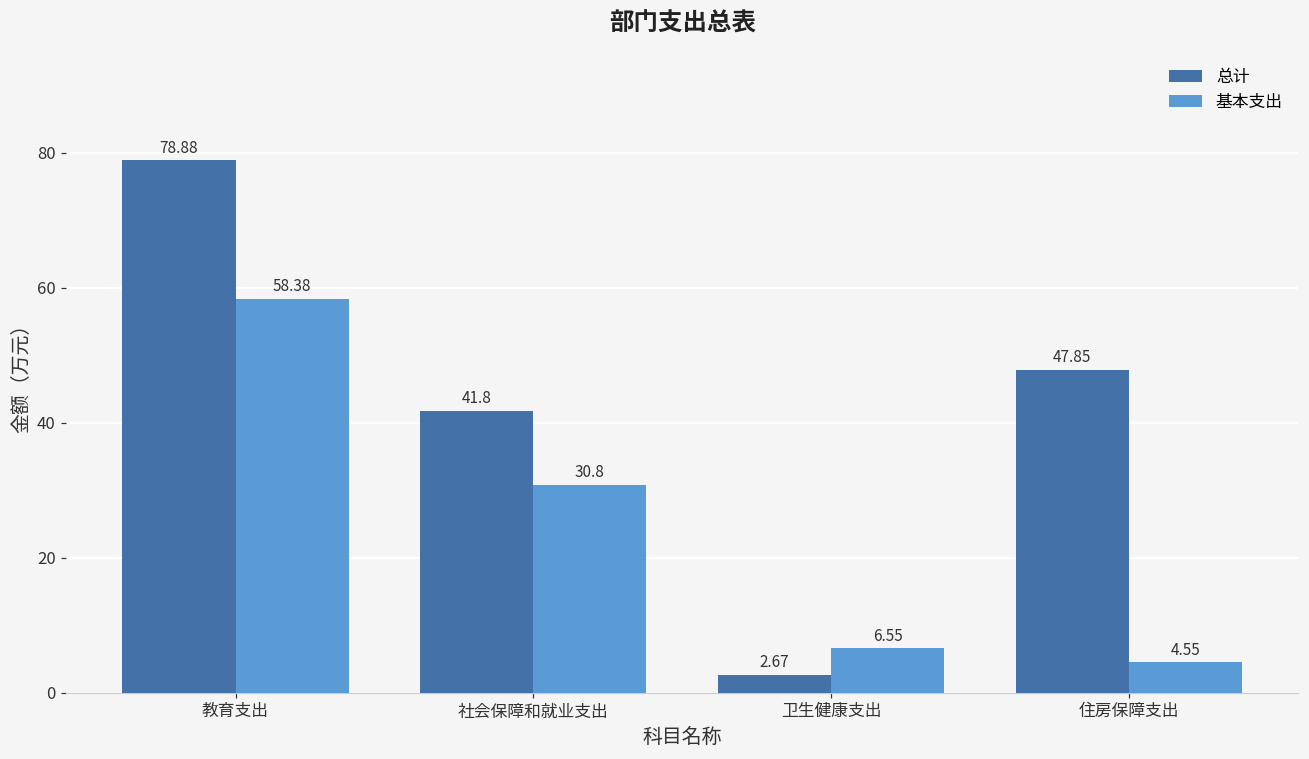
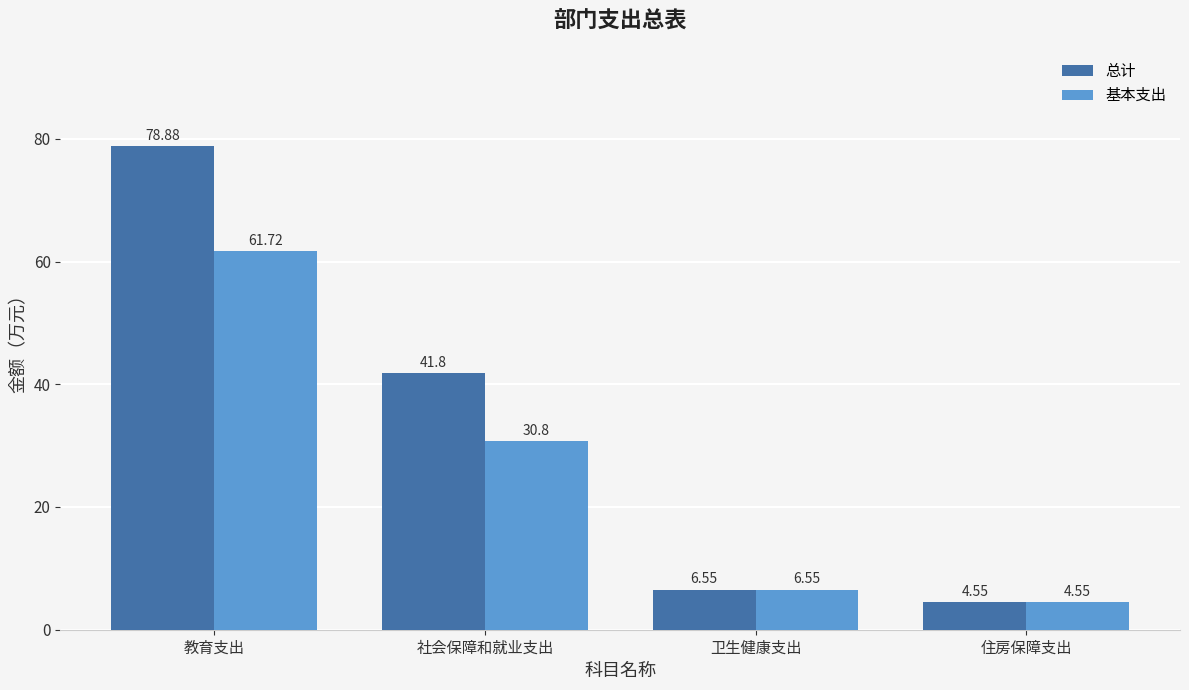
基本支出, 教育支出: 58.38 -> 61.72
总计, 卫生健康支出: 2.67 -> 6.55
总计, 住房保障支出: 47.85 -> 4.55
